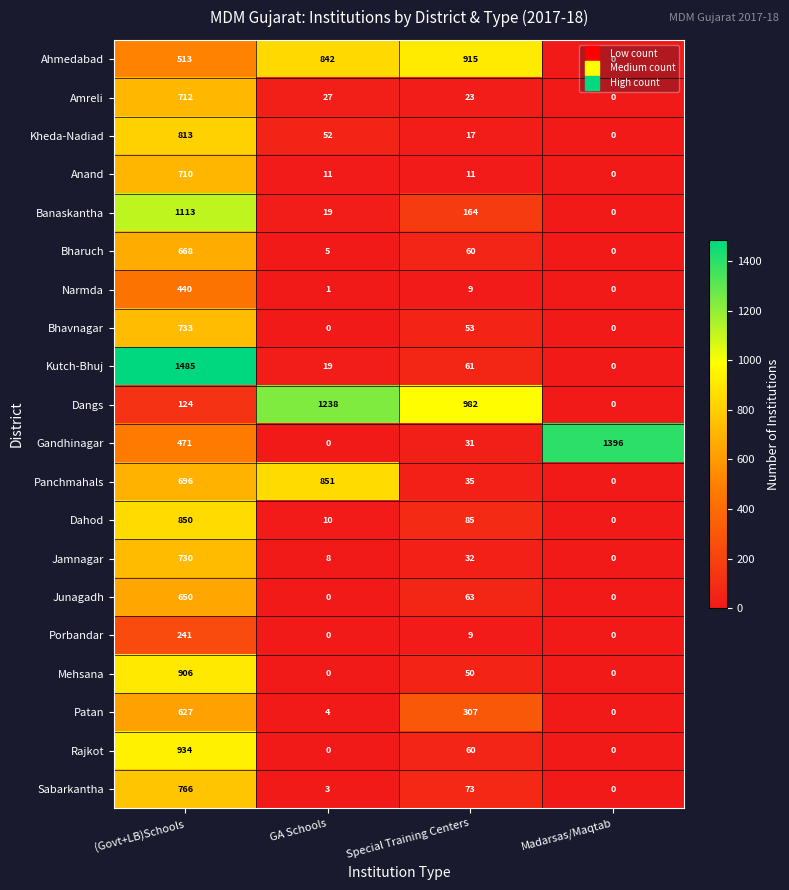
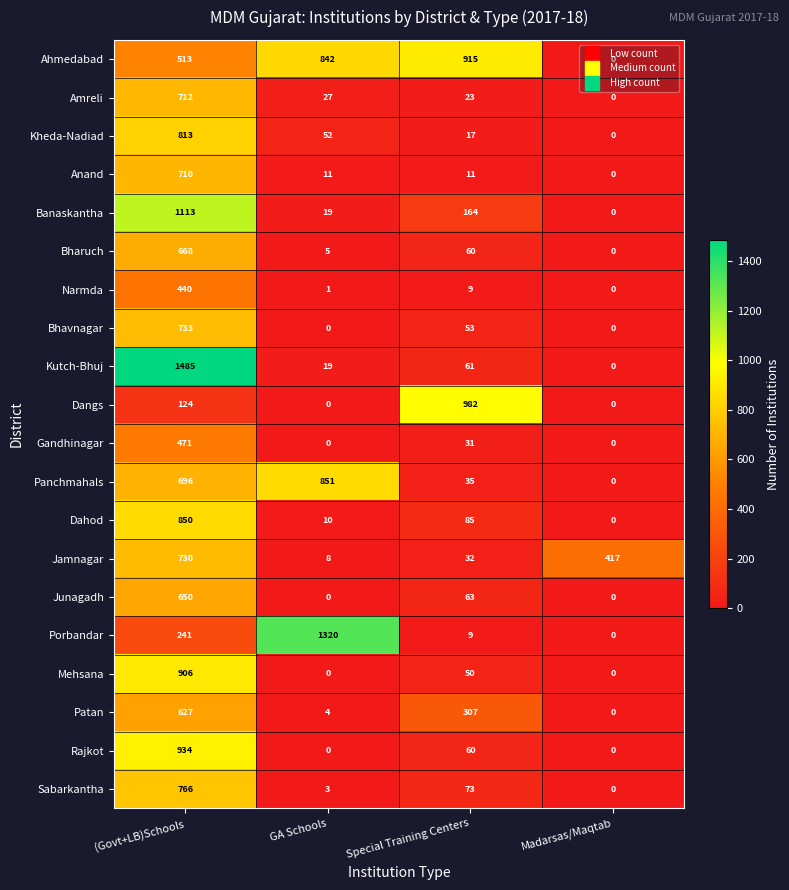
Dangs, GA Schools: 1238 -> 0
Gandhinagar, Madarsas/Maqtab: 1396 -> 0
Jamnagar, Madarsas/Maqtab: 0 -> 417
Porbandar, GA Schools: 0 -> 1320
